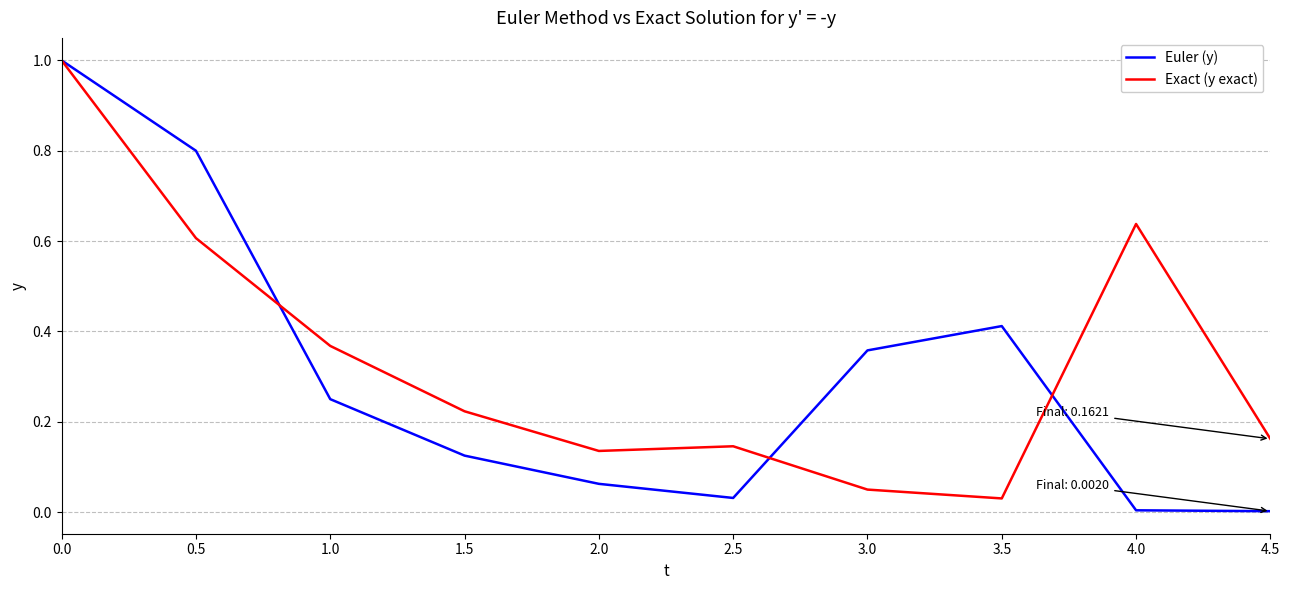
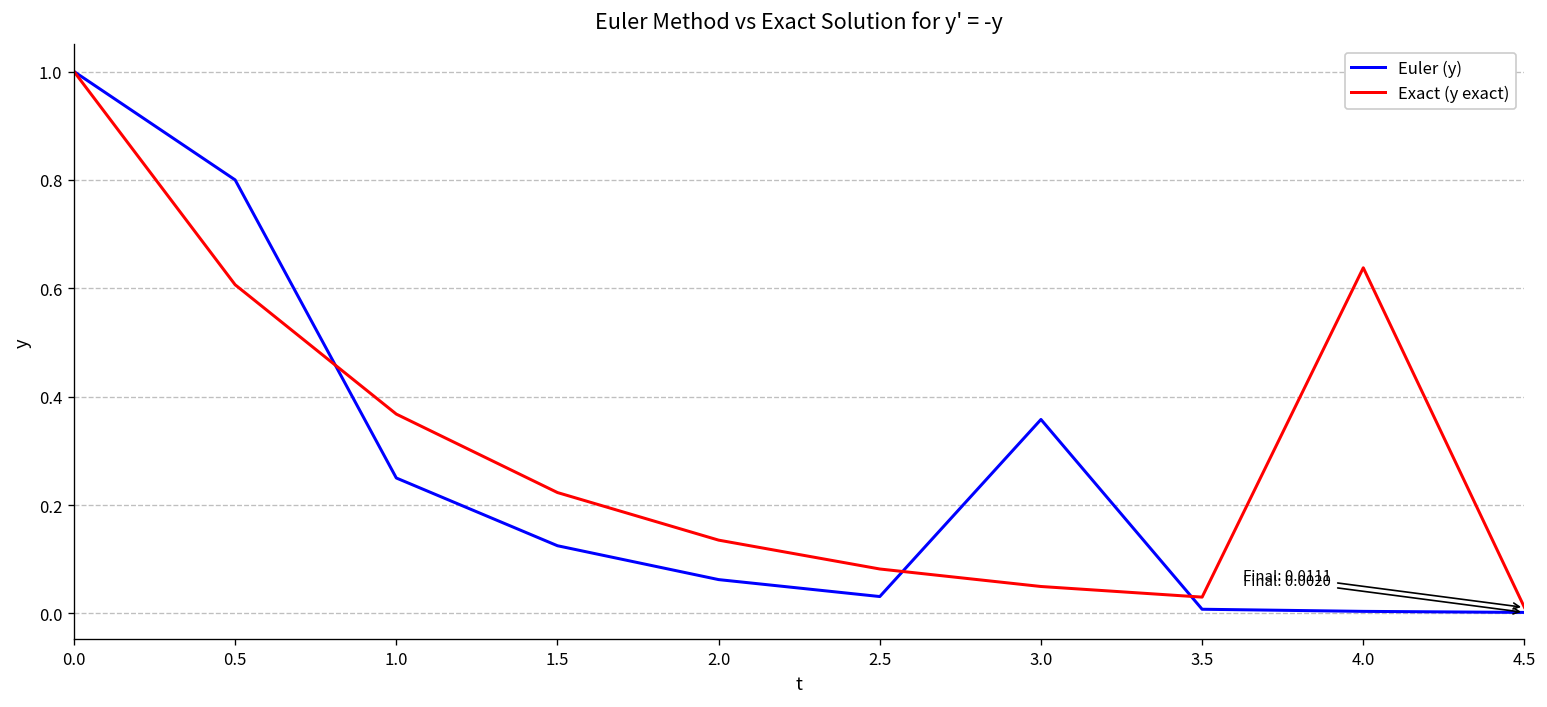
Exact (y exact), 2.5: 0.15 -> 0.08
Euler (y), 3.5: 0.41 -> 0.01
Exact (y exact), 4.5: 0.1621 -> 0.0111
